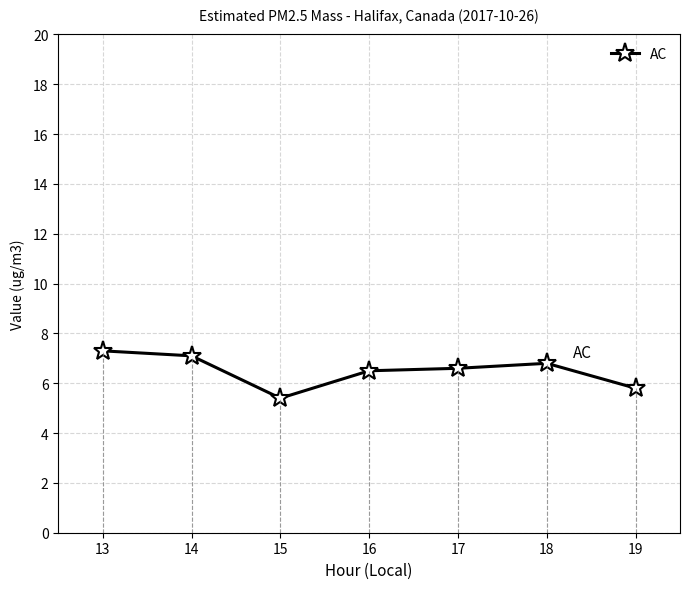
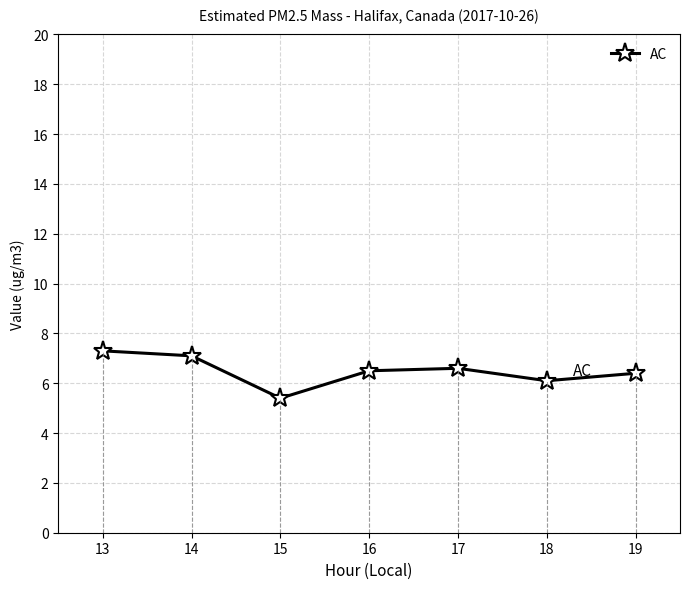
AC, 18: 6.8 -> 6.1
AC, 19: 5.8 -> 6.4
